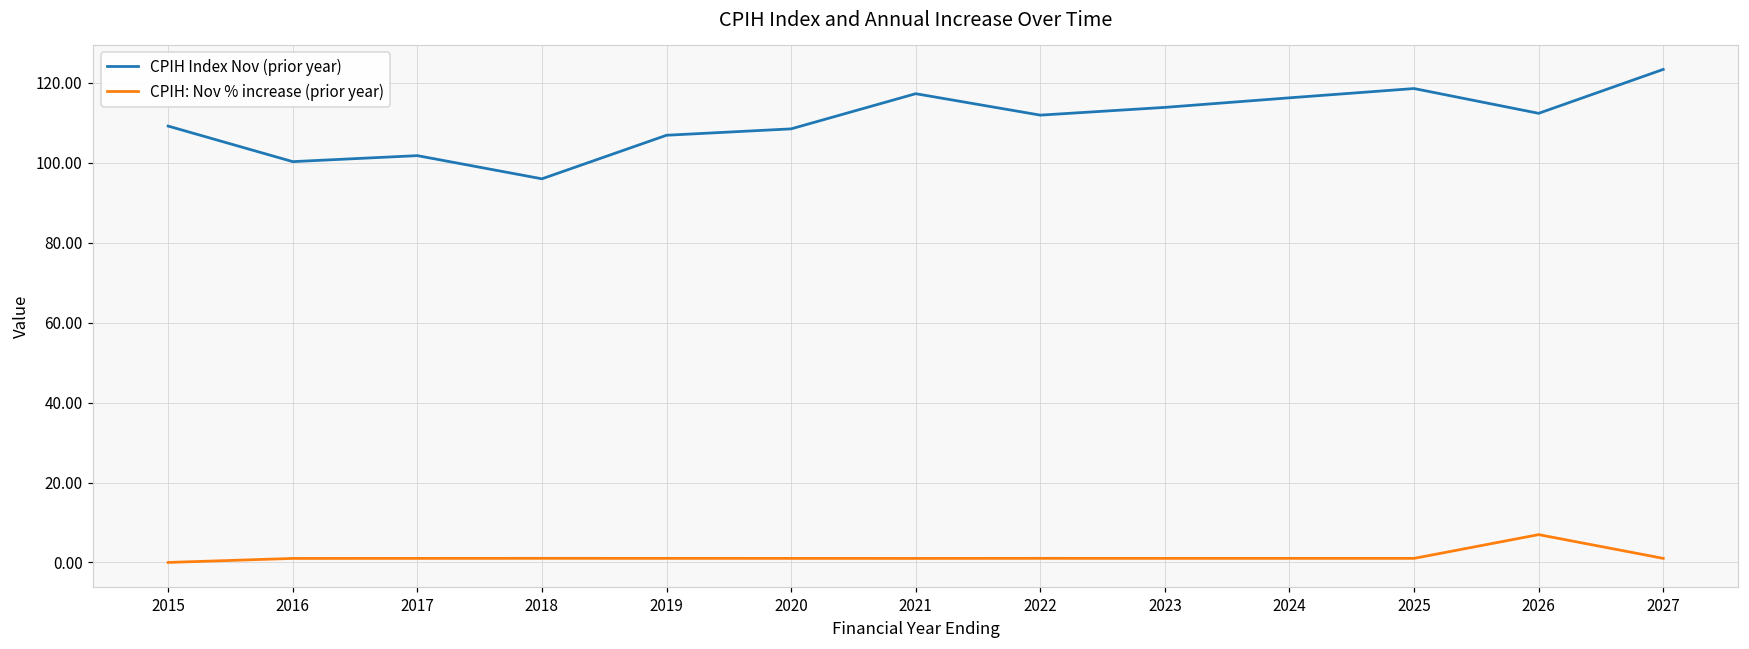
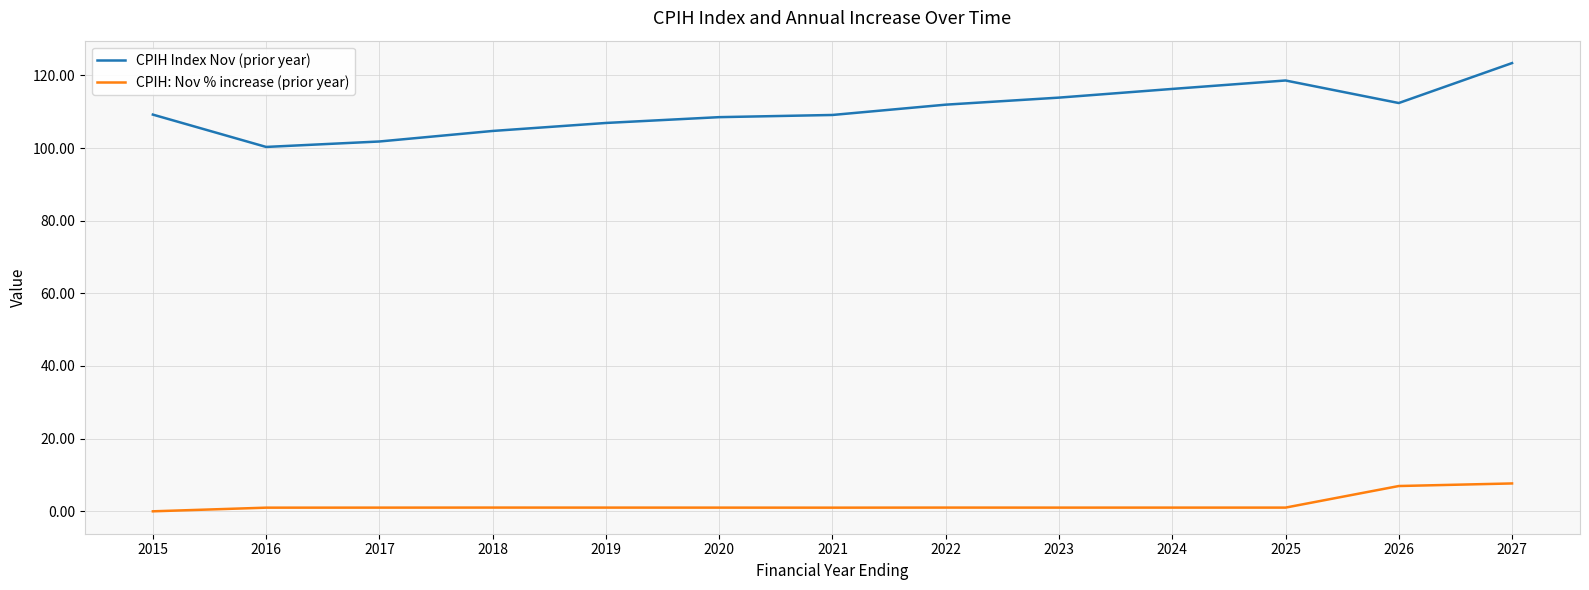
CPIH Index Nov (prior year), 2018: 96 -> 105
CPIH Index Nov (prior year), 2021: 117 -> 109
CPIH: Nov % increase (prior year), 2027: 1 -> 8
